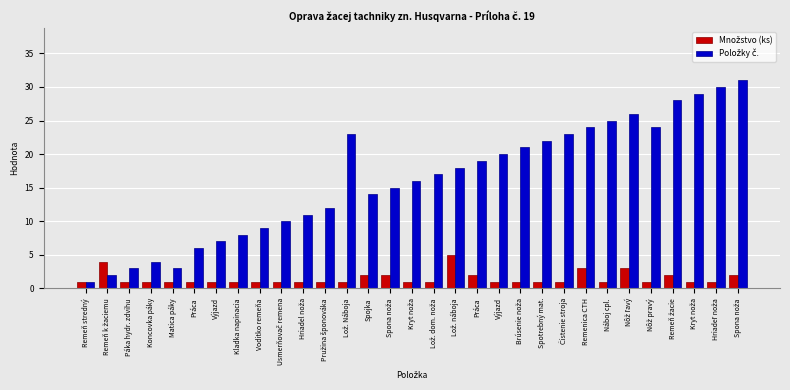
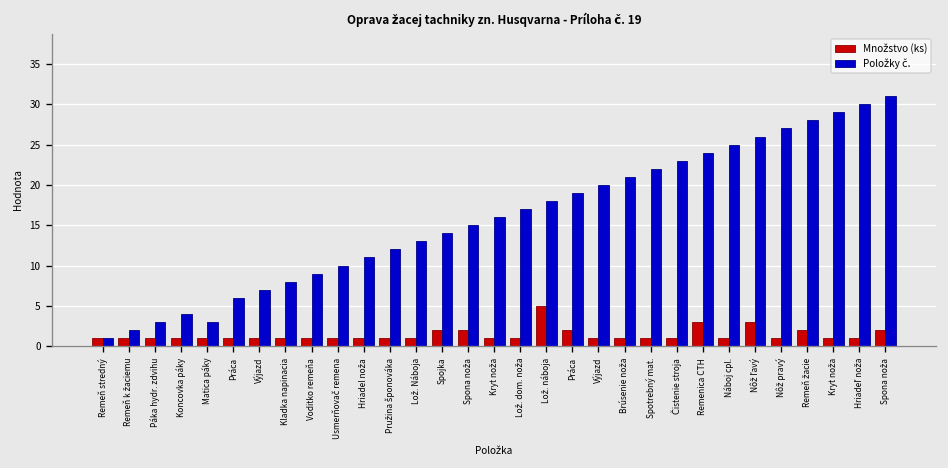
Množstvo (ks), Remeň k žaciemu: 4 -> 1
Položky č., Lož. Náboja: 23 -> 13
Položky č., Nôž pravý: 24 -> 27
